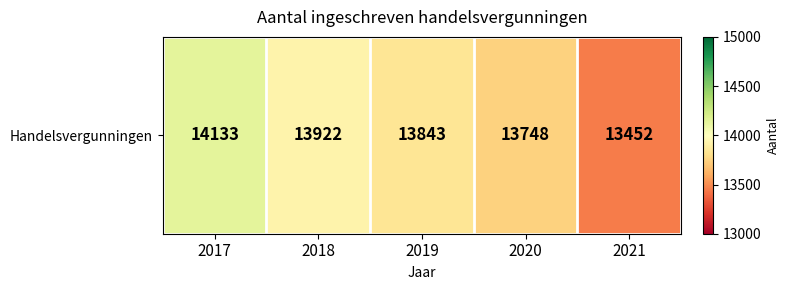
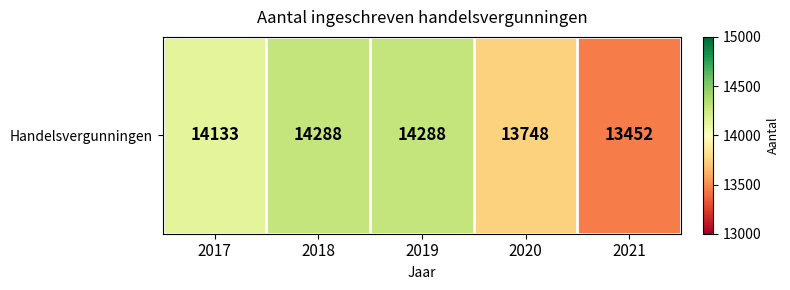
Handelsvergunningen, 2018: 13922 -> 14288
Handelsvergunningen, 2019: 13843 -> 14288
